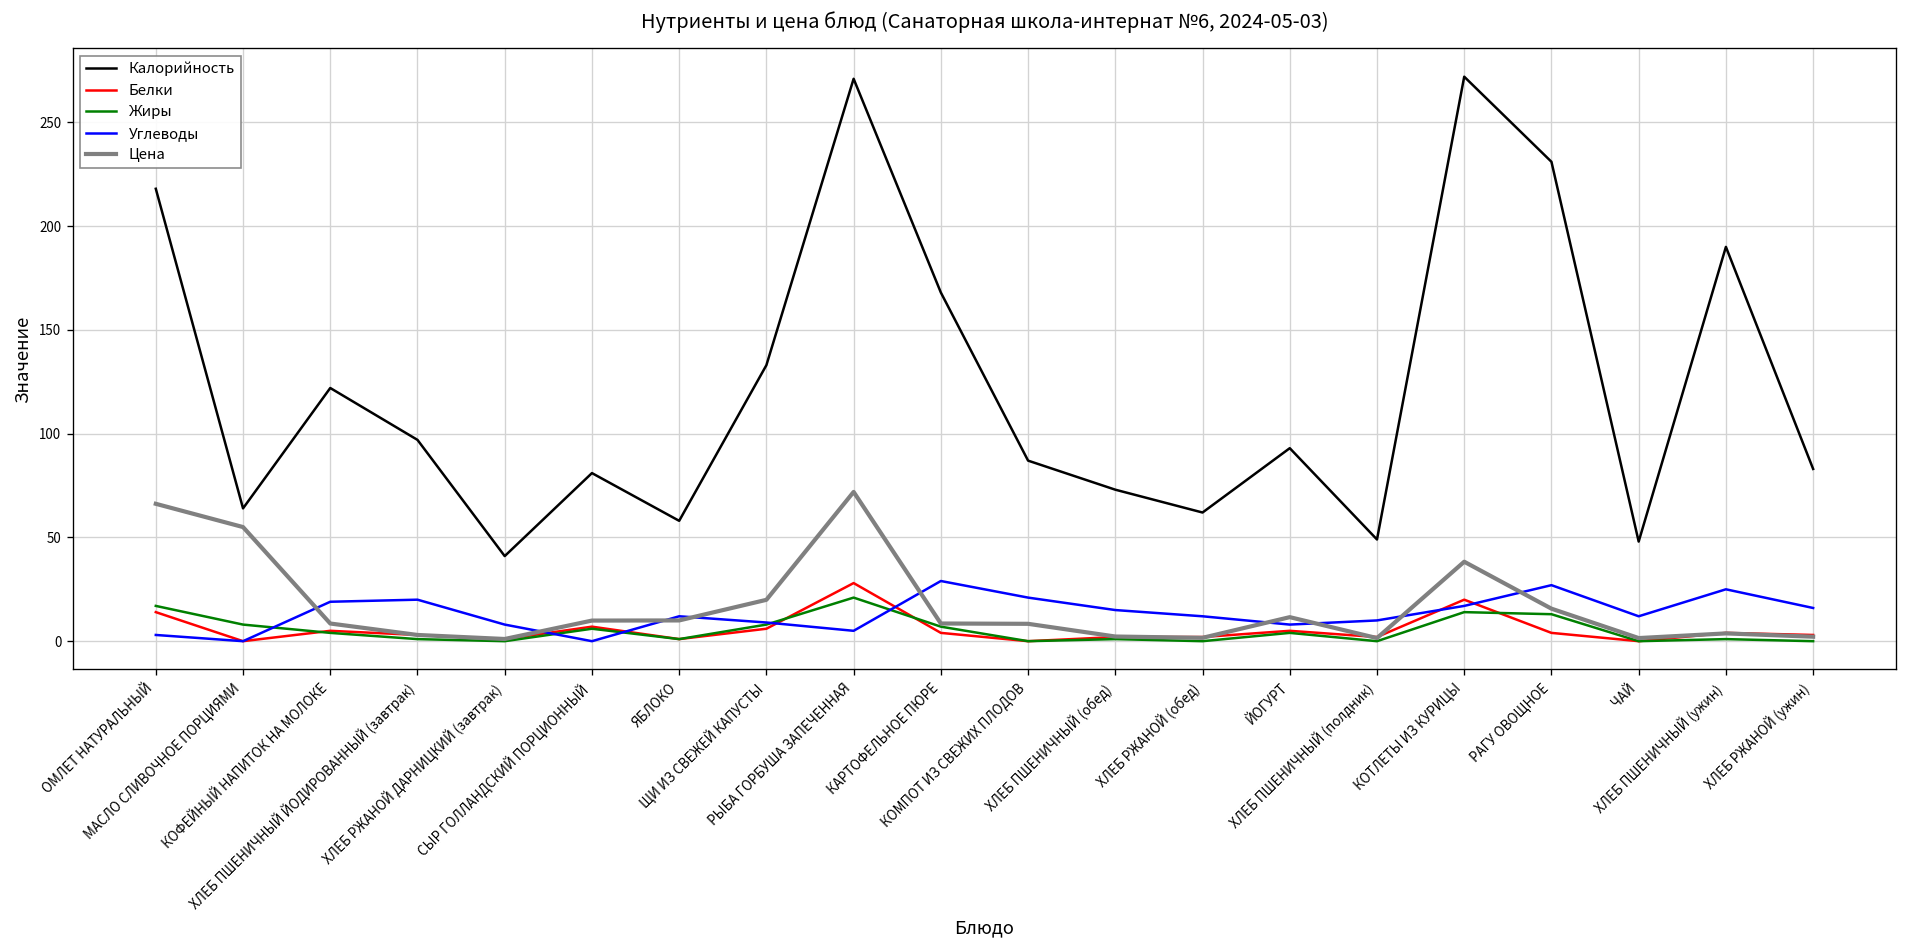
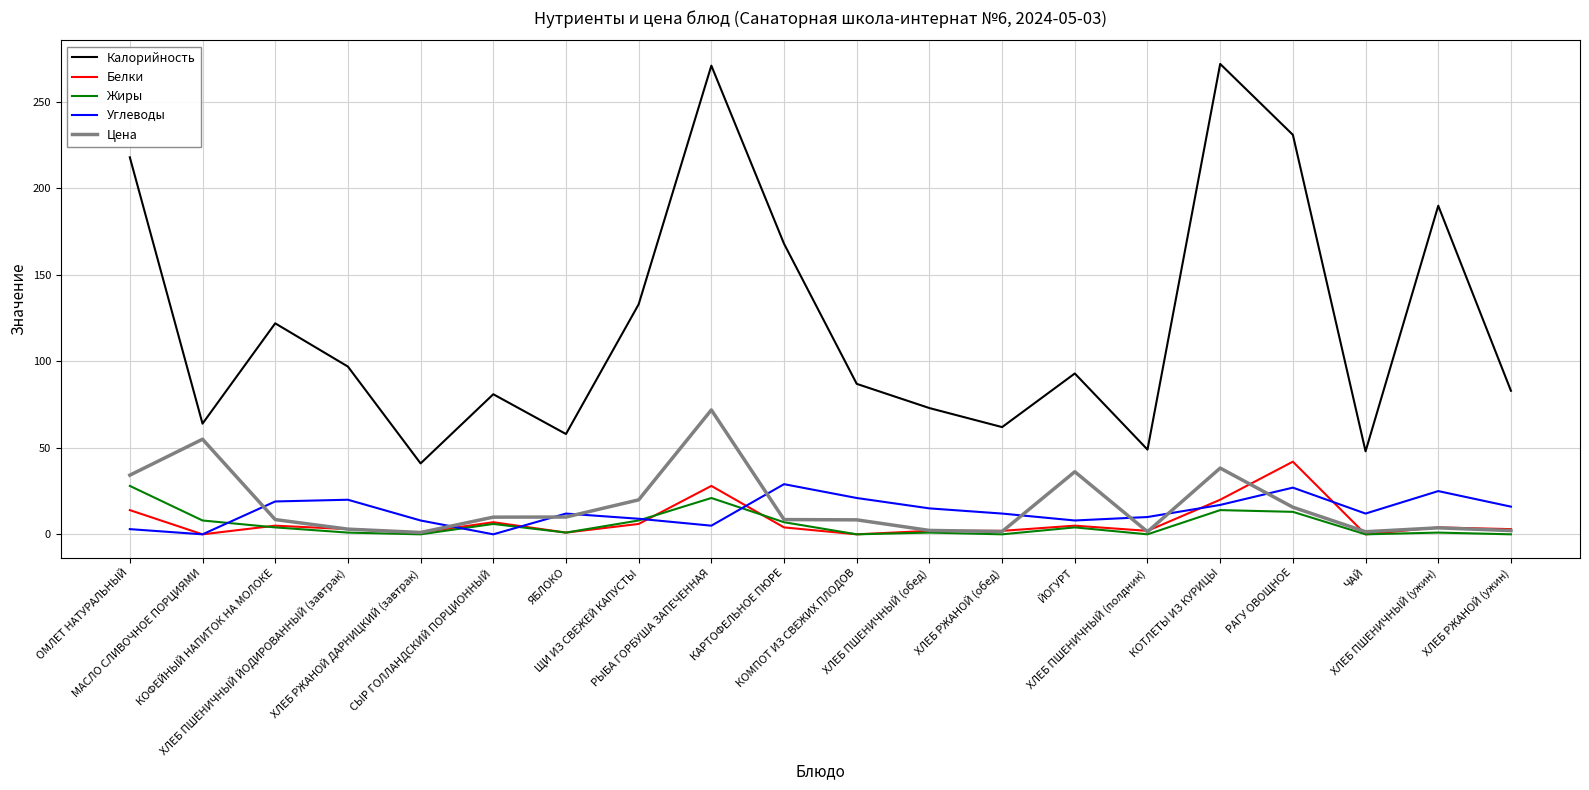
Жиры, ОМЛЕТ НАТУРАЛЬНЫЙ: 17 -> 28
Цена, ОМЛЕТ НАТУРАЛЬНЫЙ: 66 -> 34
Цена, ЙОГУРТ: 12 -> 36
Белки, РАГУ ОВОЩНОЕ: 4 -> 42
